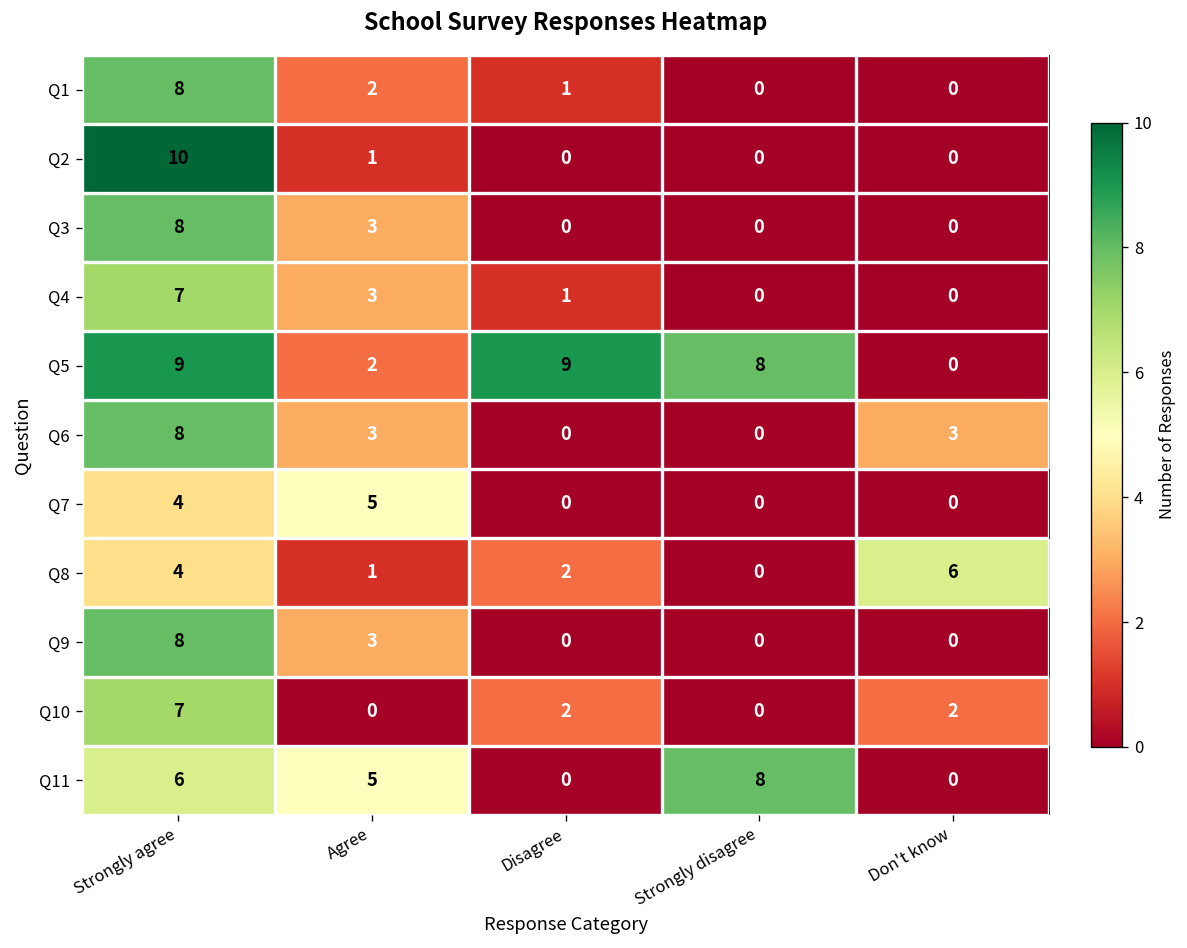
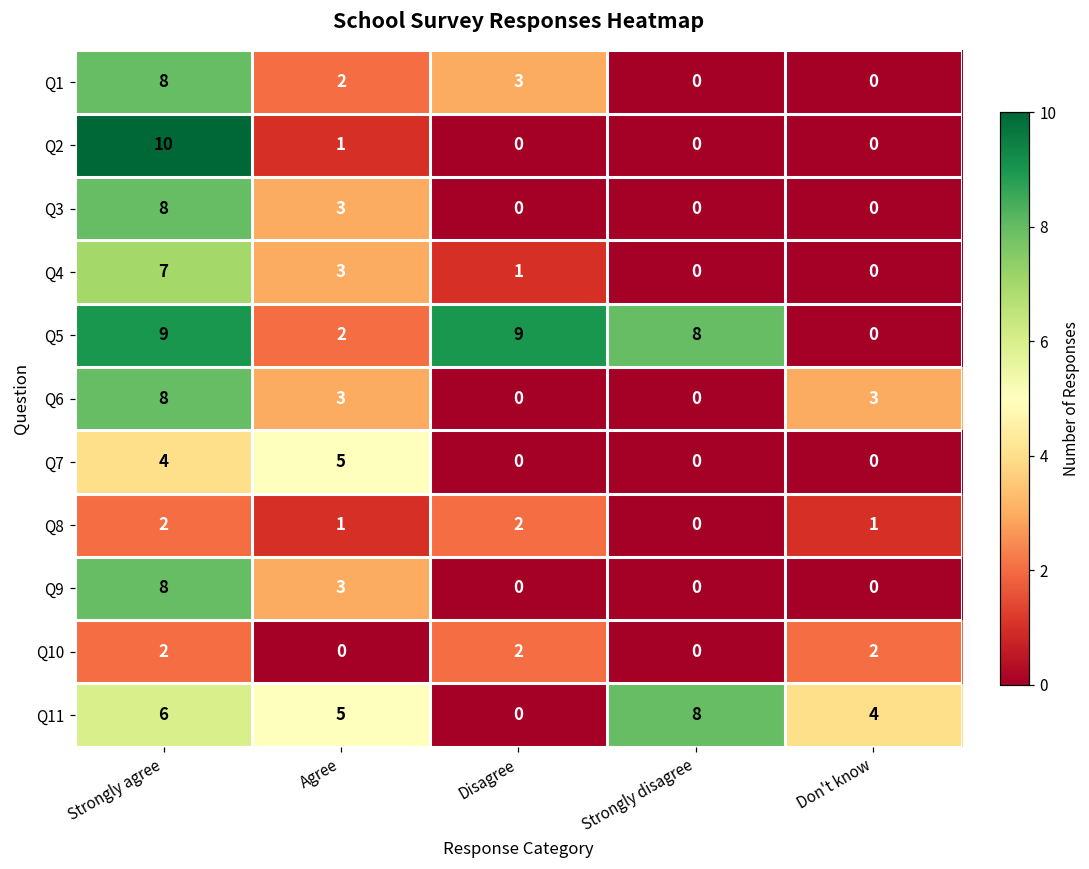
Q1, Disagree: 1 -> 3
Q8, Strongly agree: 4 -> 2
Q8, Don't know: 6 -> 1
Q10, Strongly agree: 7 -> 2
Q11, Don't know: 0 -> 4
